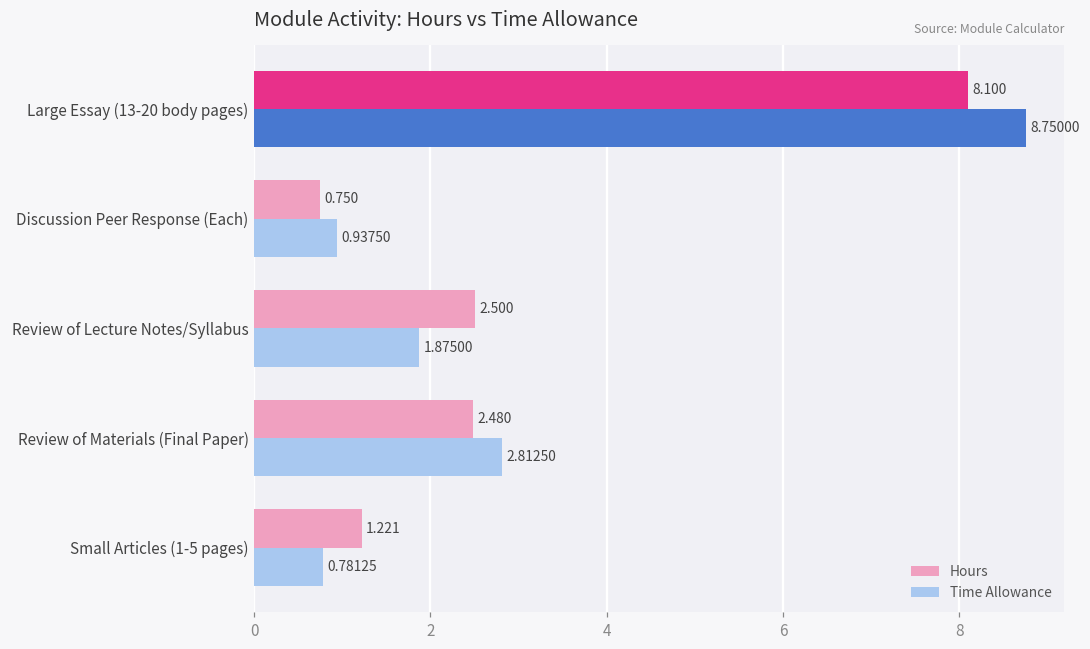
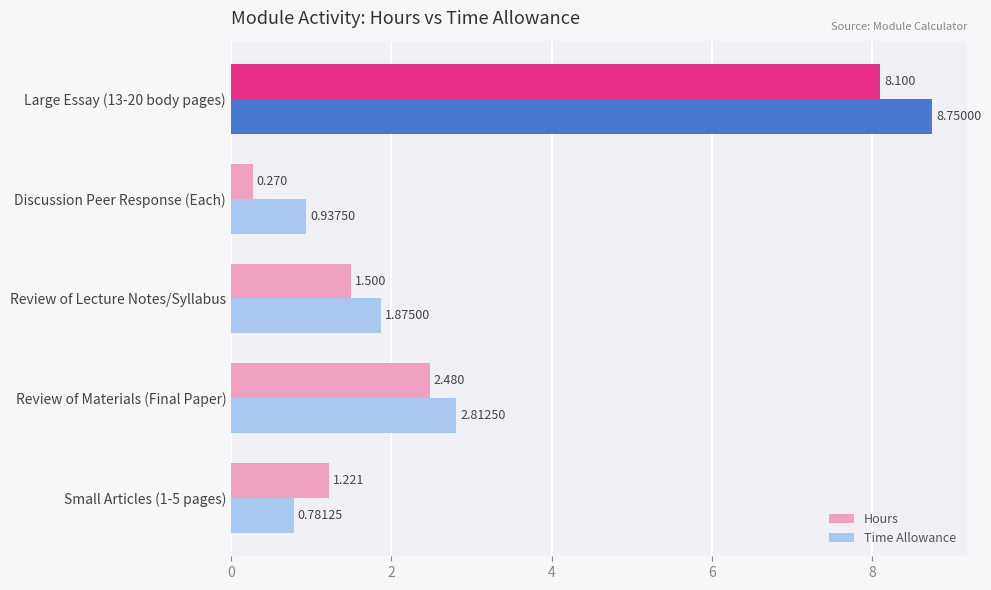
Hours, Discussion Peer Response (Each): 0.750 -> 0.270
Hours, Review of Lecture Notes/Syllabus: 2.500 -> 1.500
